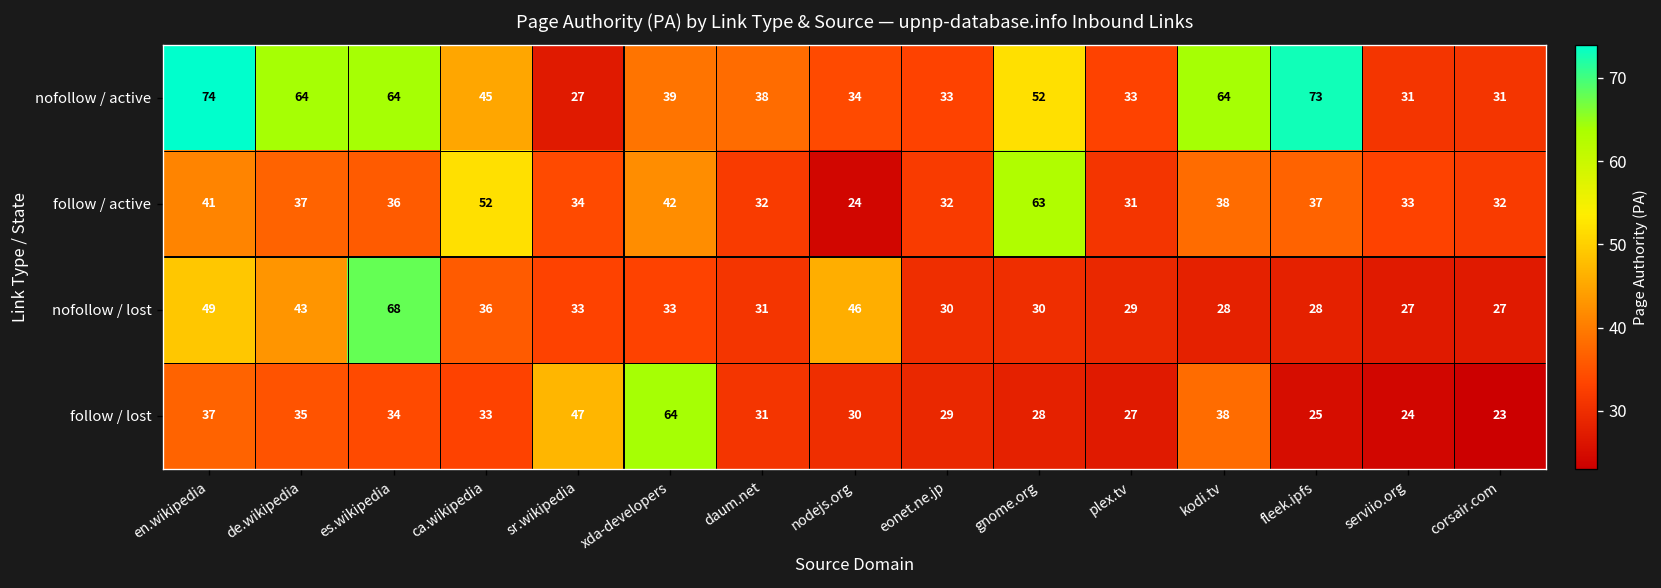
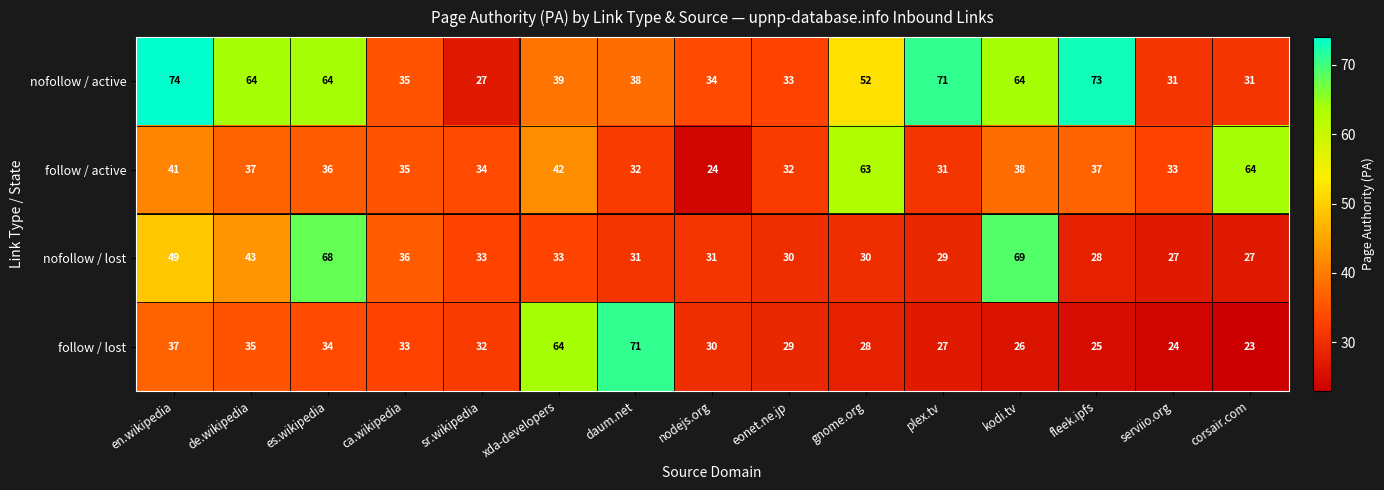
nofollow / active, ca.wikipedia: 45 -> 35
nofollow / active, plex.tv: 33 -> 71
follow / active, ca.wikipedia: 52 -> 35
follow / active, corsair.com: 32 -> 64
nofollow / lost, nodejs.org: 46 -> 31
nofollow / lost, kodi.tv: 28 -> 69
follow / lost, sr.wikipedia: 47 -> 32
follow / lost, daum.net: 31 -> 71
follow / lost, kodi.tv: 38 -> 26
